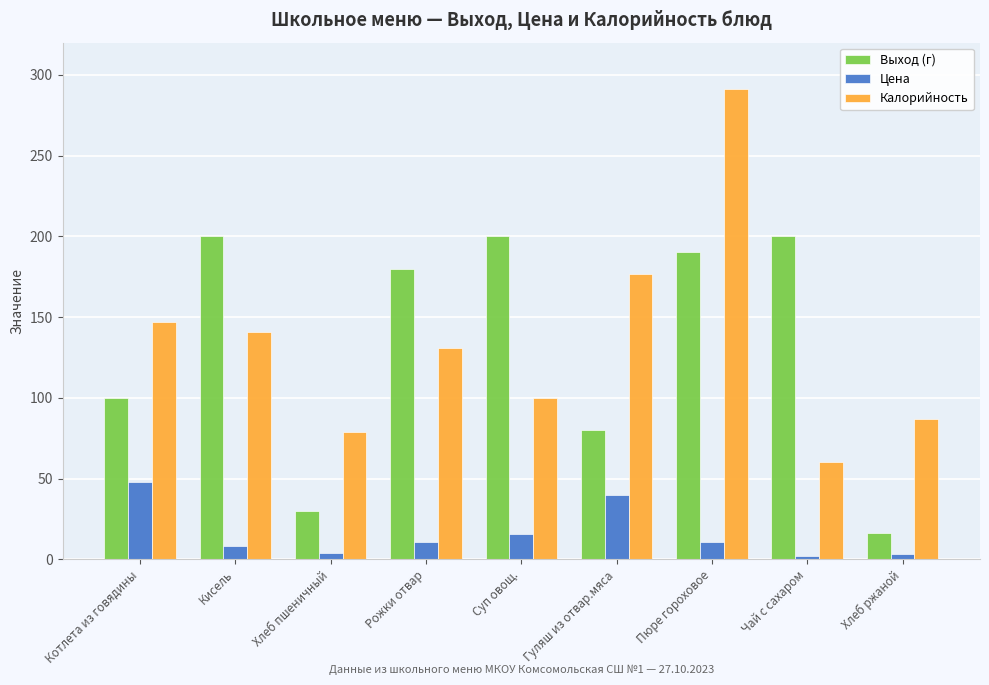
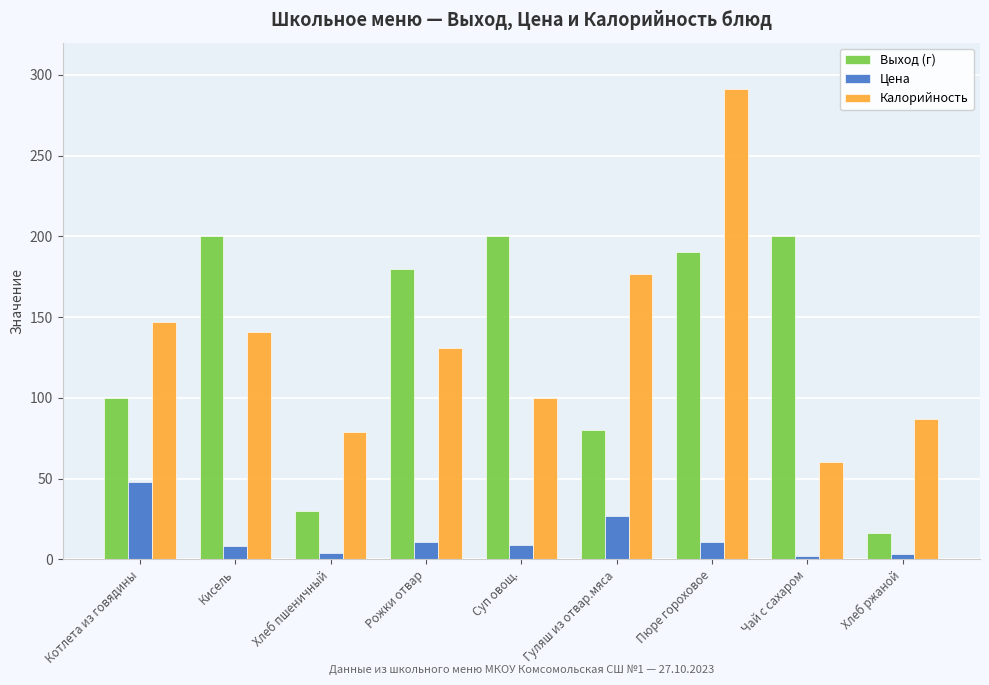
Цена, Суп овощ.: 15 -> 9
Цена, Гуляш из отвар.мяса: 40 -> 27
